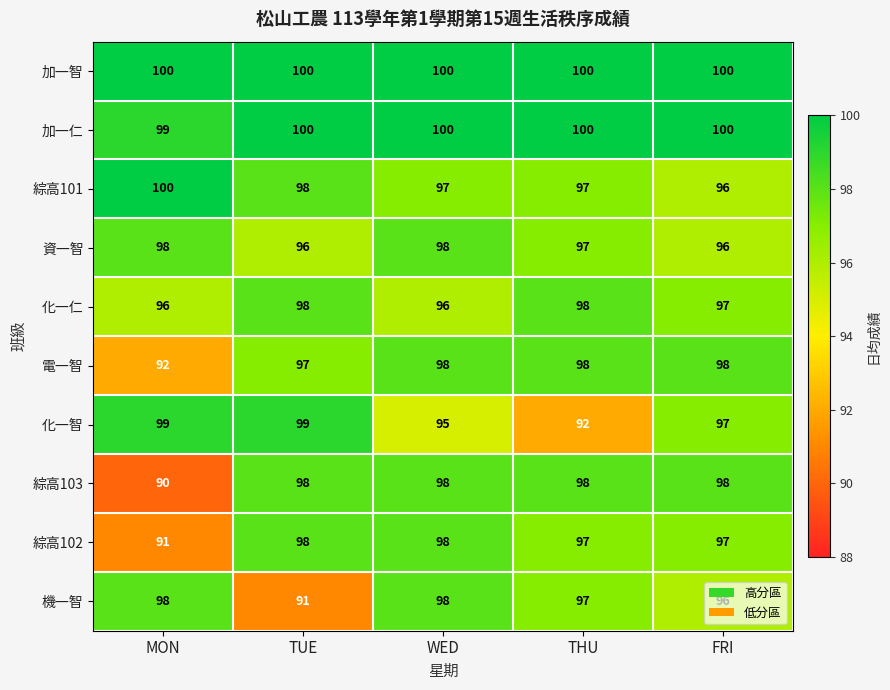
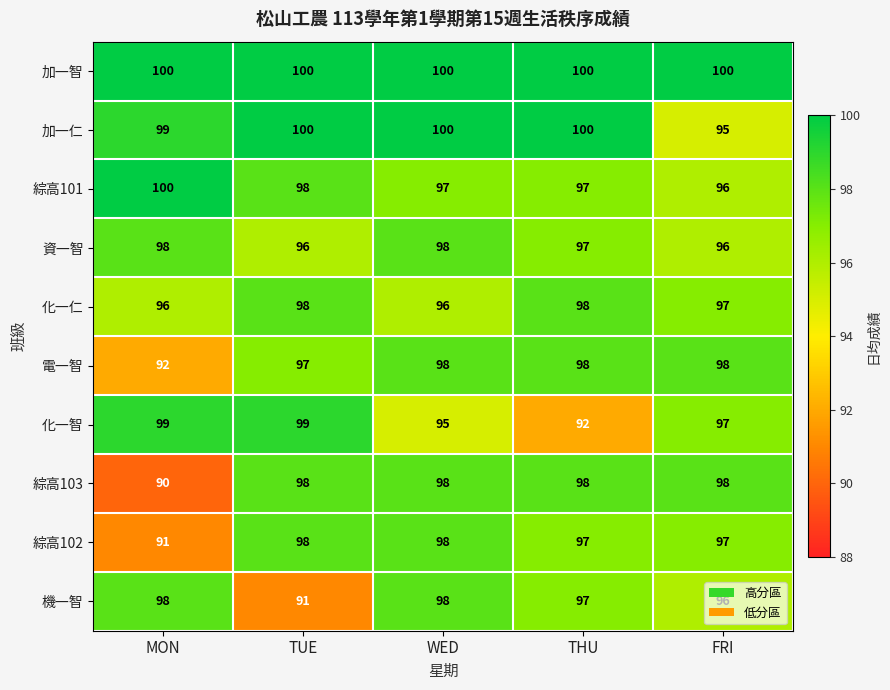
加一仁, FRI: 100 -> 95
